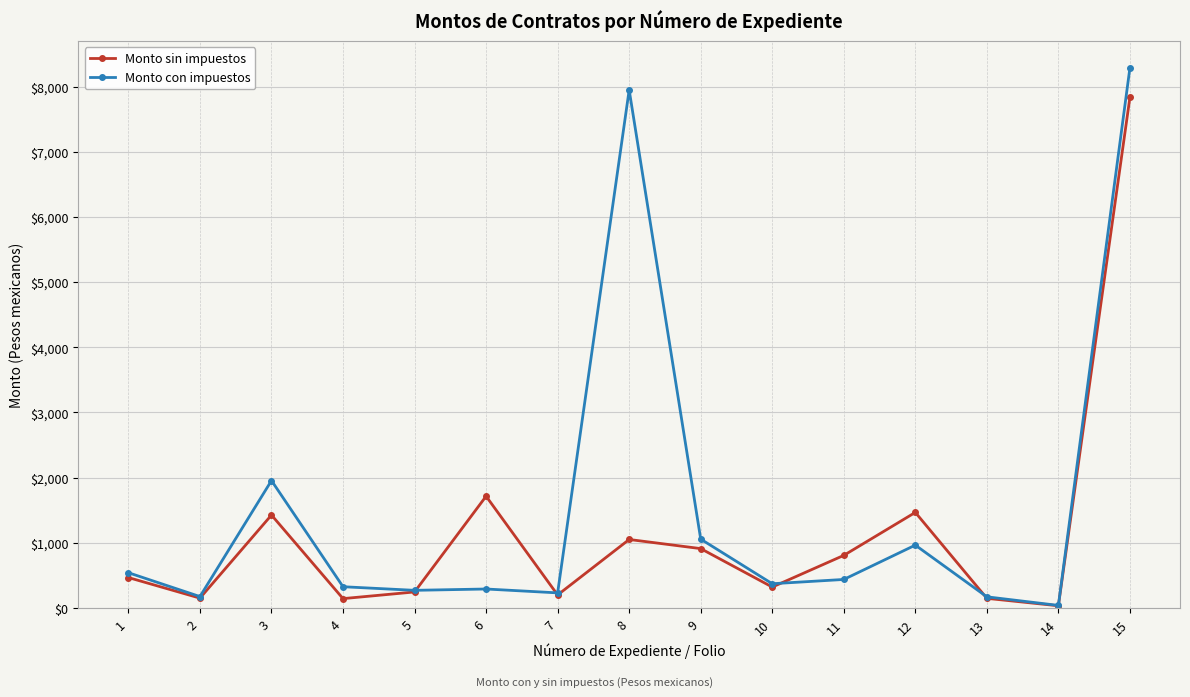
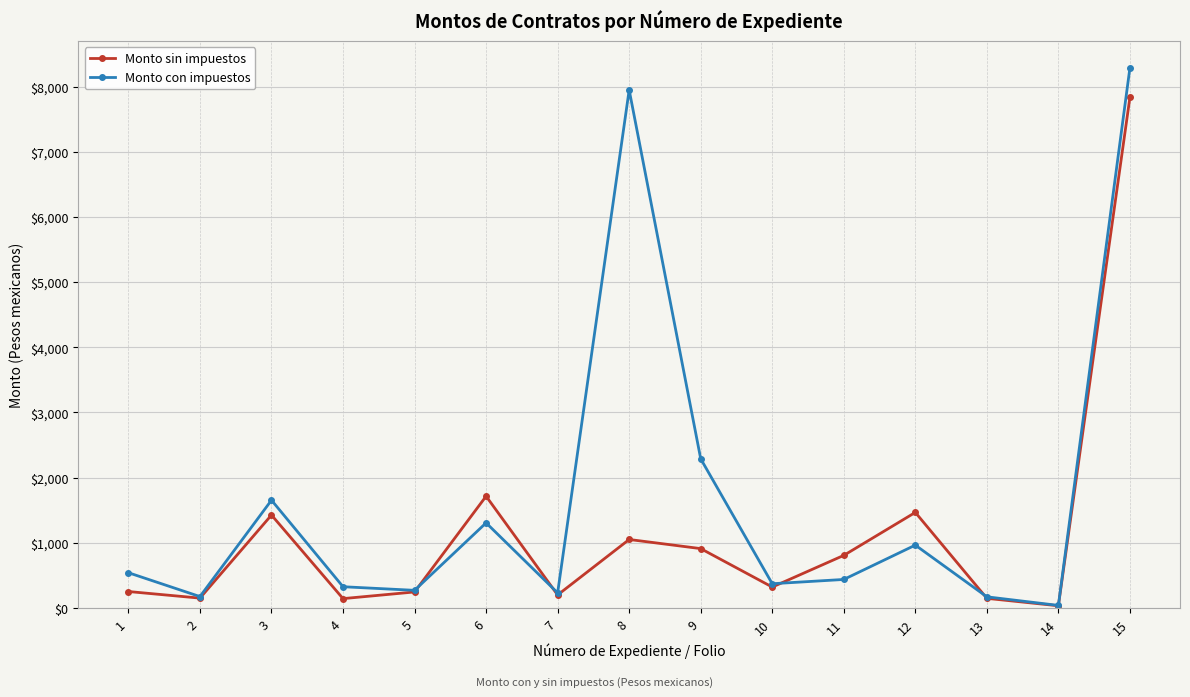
Monto sin impuestos, 1: $500 -> $300
Monto con impuestos, 3: $2,000 -> $1,700
Monto con impuestos, 6: $300 -> $1,300
Monto con impuestos, 9: $1,100 -> $2,300
